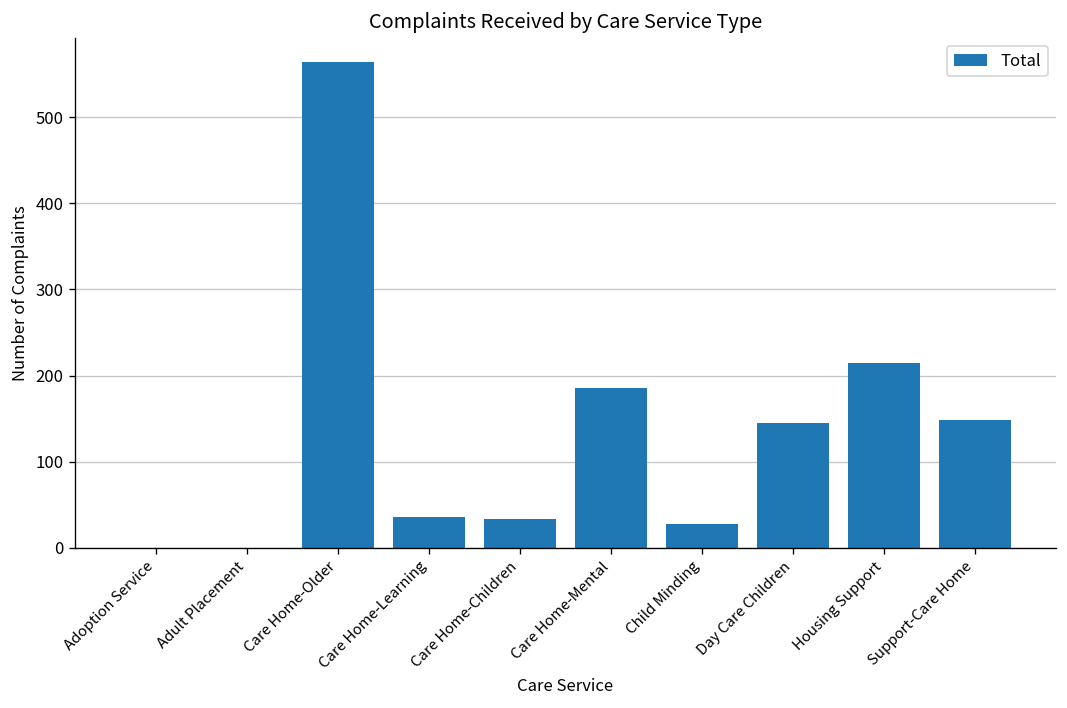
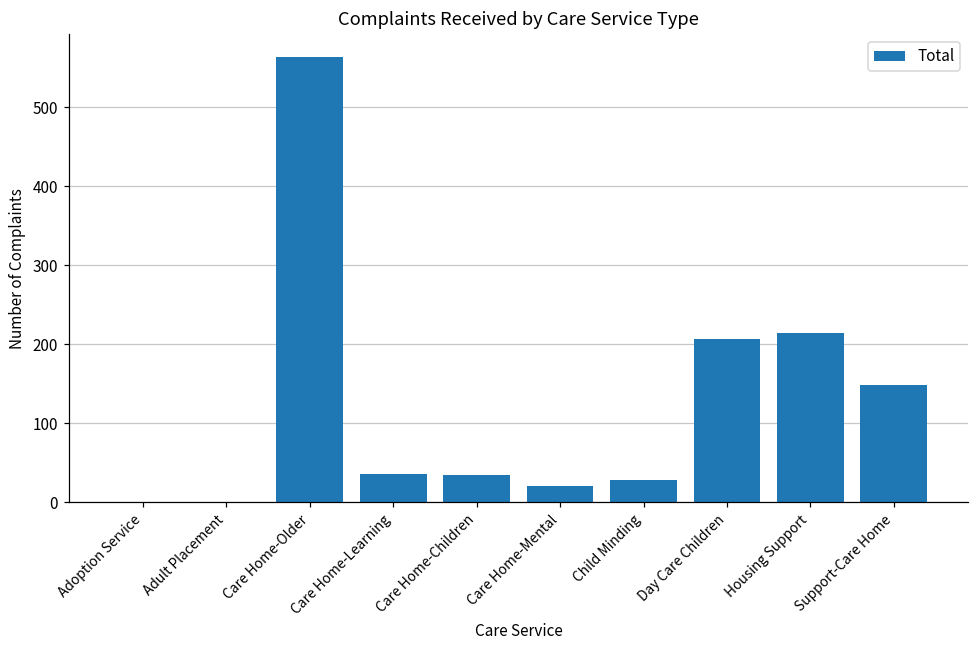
Care Home-Mental: 190 -> 20
Day Care Children: 150 -> 210
